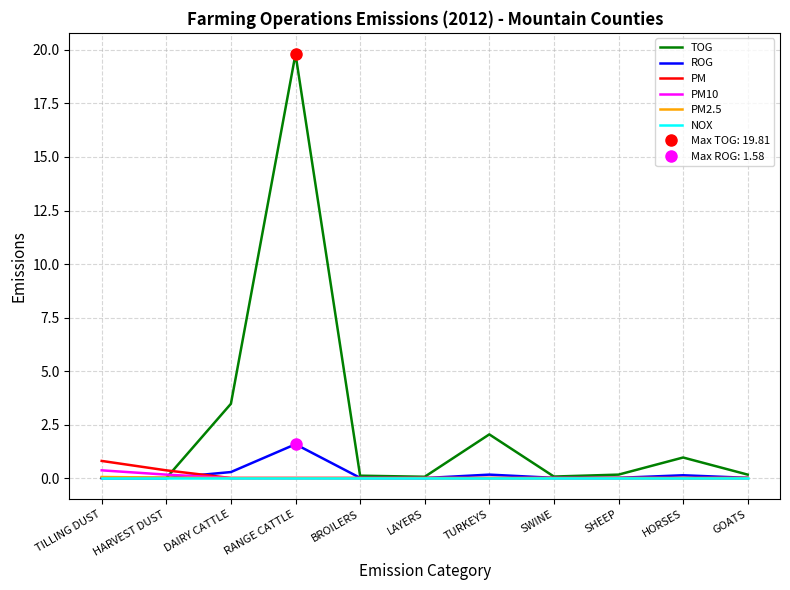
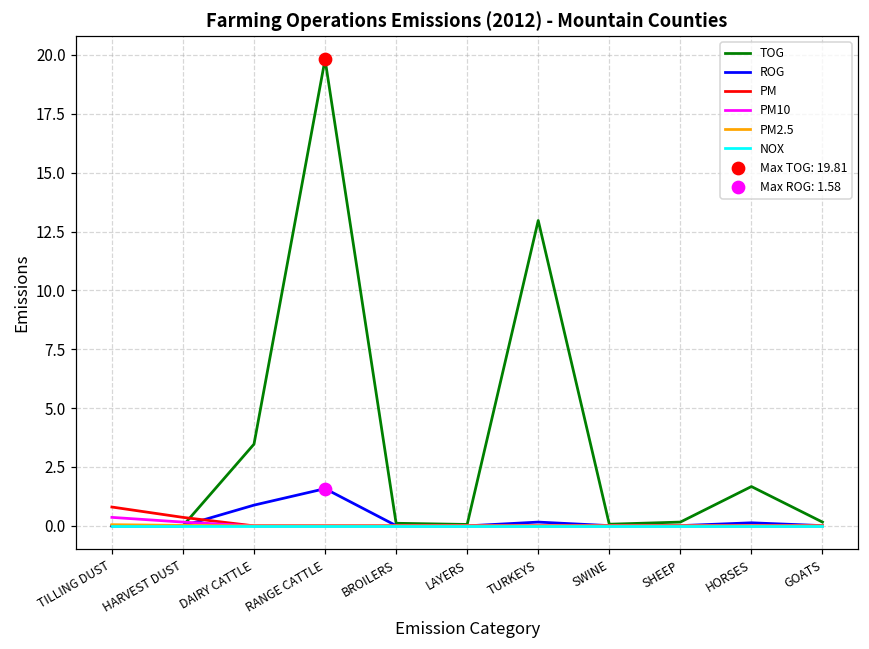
ROG, DAIRY CATTLE: 0.3 -> 0.9
TOG, TURKEYS: 2.0 -> 13.0
TOG, HORSES: 1.0 -> 1.7
